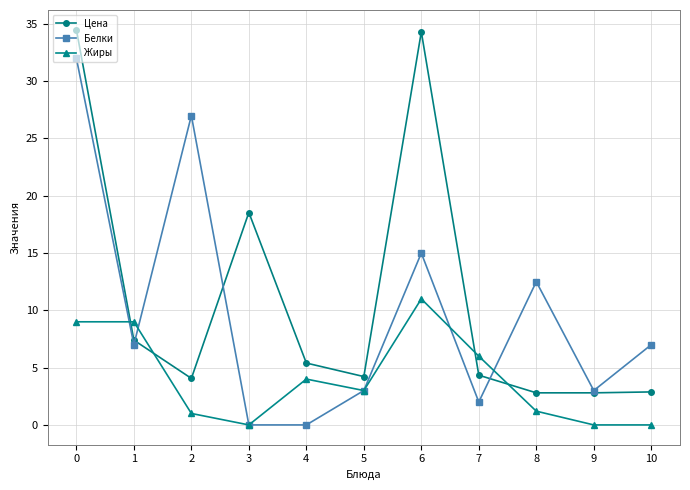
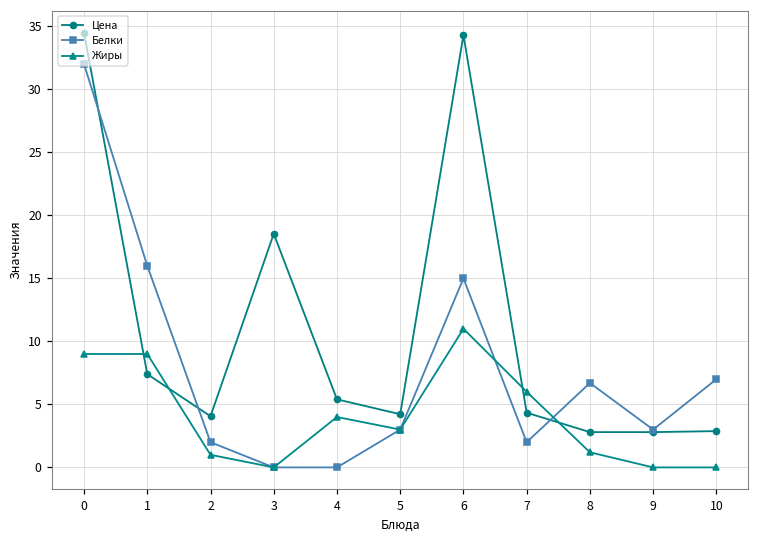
Белки, 1: 7 -> 16
Белки, 2: 27 -> 2
Белки, 8: 12.5 -> 6.7
